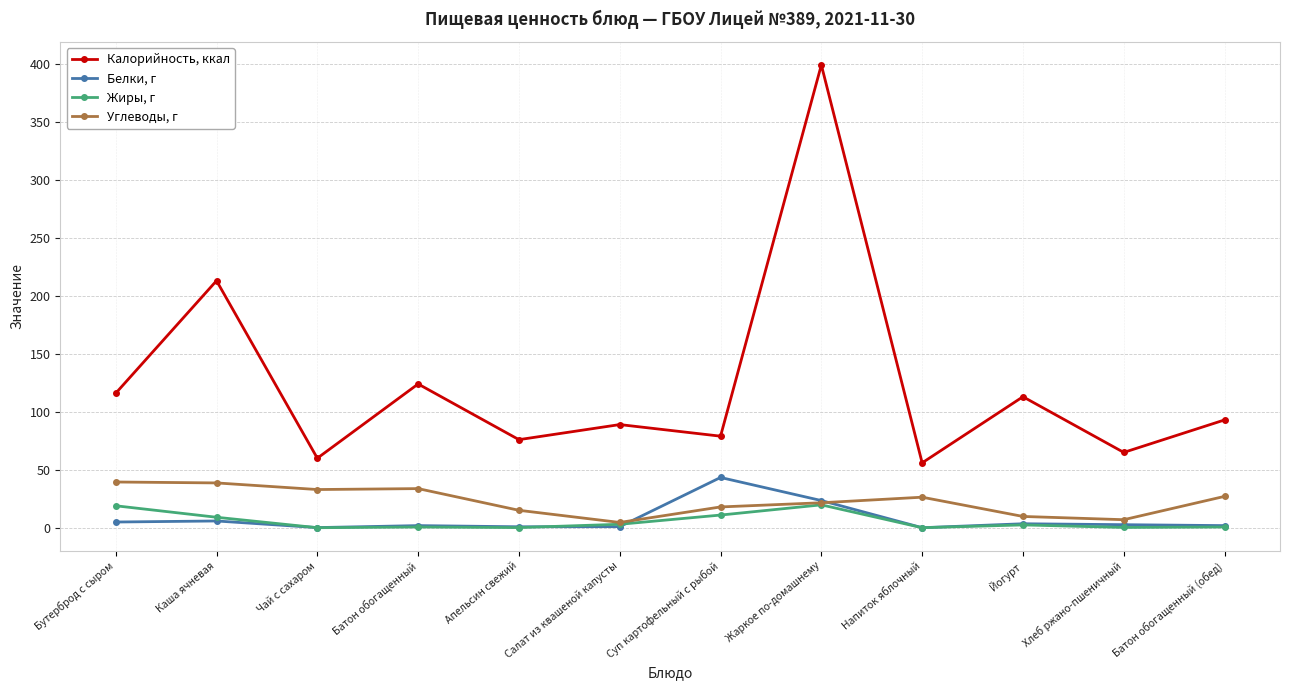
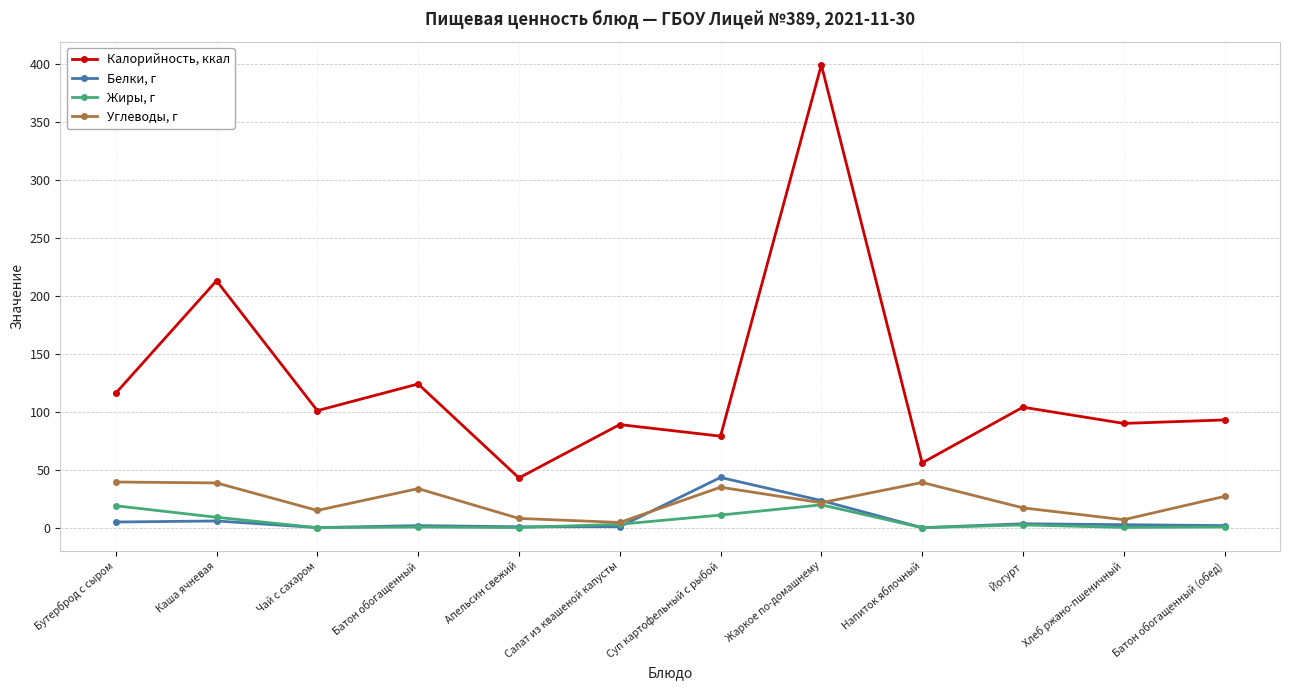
Калорийность, ккал, Чай с сахаром: 60 -> 101
Углеводы, г, Чай с сахаром: 33 -> 15
Калорийность, ккал, Апельсин свежий: 76 -> 43
Углеводы, г, Апельсин свежий: 15 -> 8
Углеводы, г, Суп картофельный с рыбой: 18 -> 35
Углеводы, г, Напиток яблочный: 26 -> 39
Калорийность, ккал, Йогурт: 113 -> 104
Углеводы, г, Йогурт: 10 -> 17
Калорийность, ккал, Хлеб ржано-пшеничный: 65 -> 90
